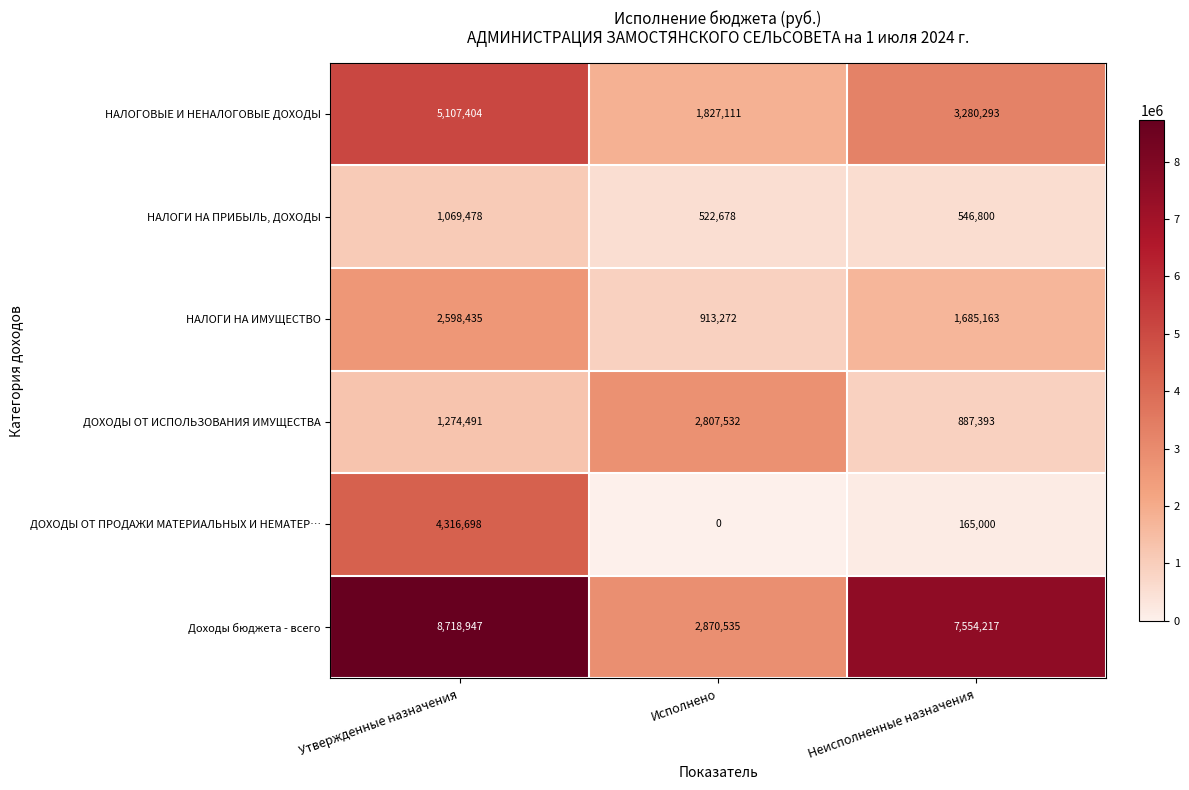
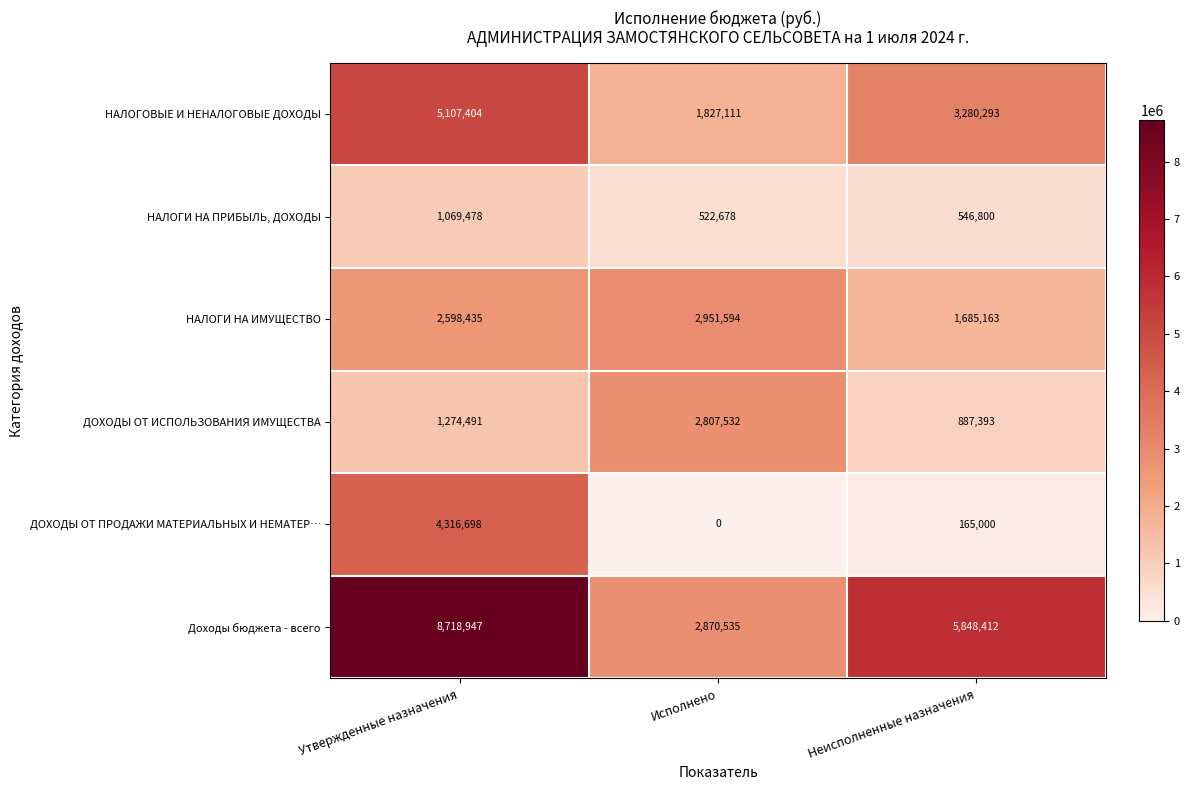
НАЛОГИ НА ИМУЩЕСТВО, Исполнено: 913,272 -> 2,951,594
Доходы бюджета - всего, Неисполненные назначения: 7,554,217 -> 5,848,412
